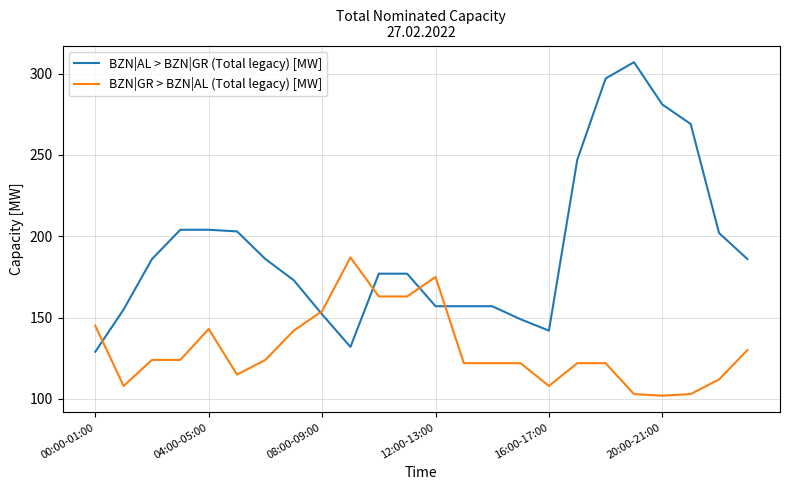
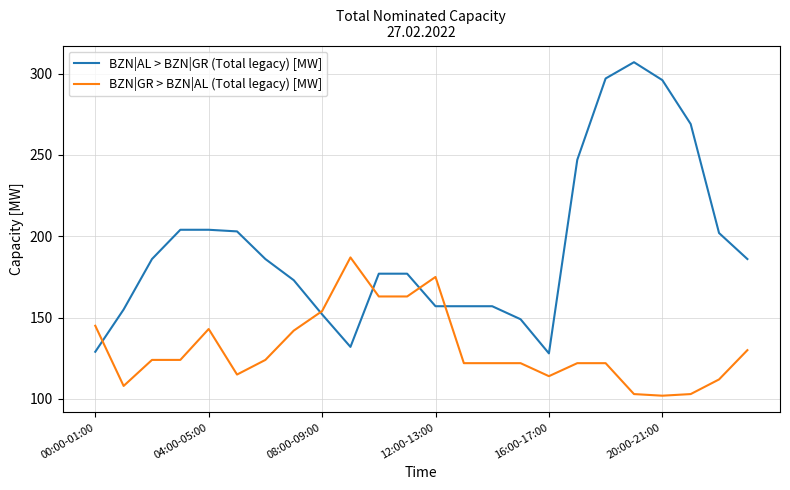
BZN|AL > BZN|GR (Total legacy) [MW], 16:00-17:00: 142 -> 128
BZN|GR > BZN|AL (Total legacy) [MW], 16:00-17:00: 108 -> 114
BZN|AL > BZN|GR (Total legacy) [MW], 20:00-21:00: 281 -> 296
